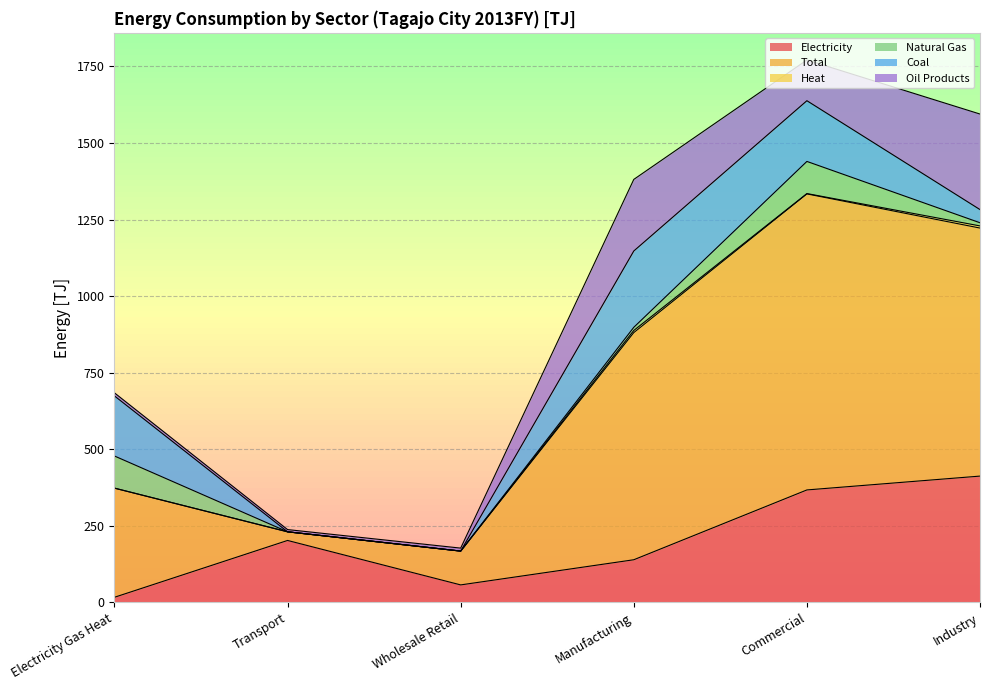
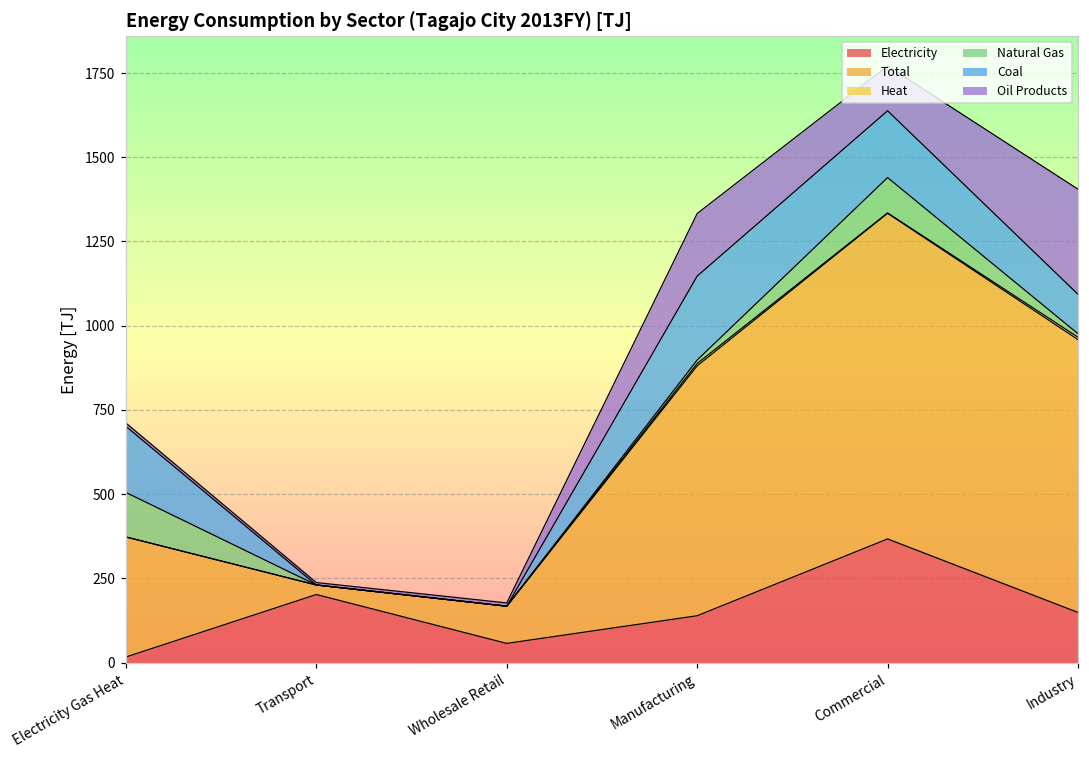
Natural Gas, Electricity Gas Heat: 100 -> 130
Oil Products, Manufacturing: 230 -> 190
Electricity, Industry: 410 -> 150
Coal, Industry: 40 -> 120
